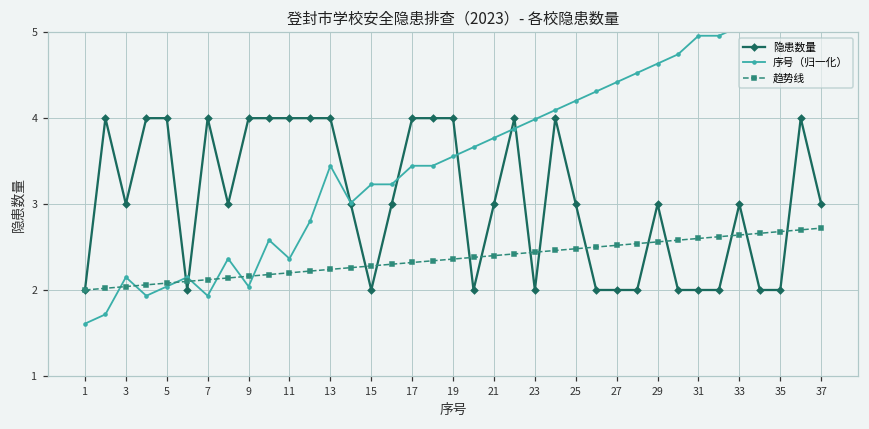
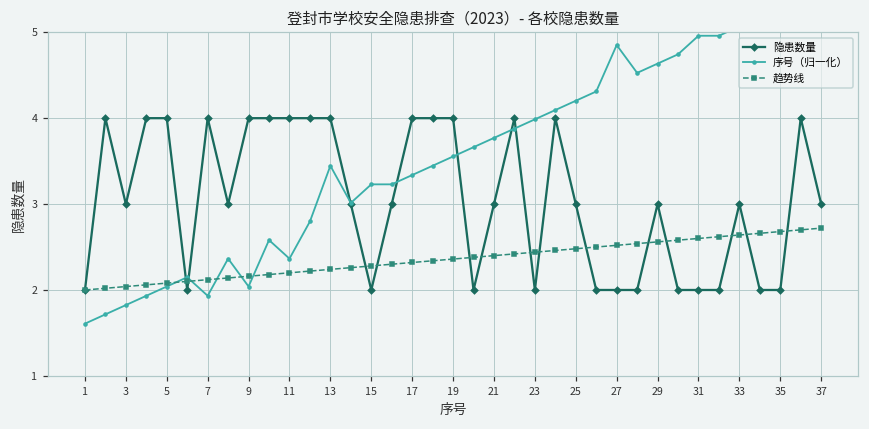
序号（归一化）, 3: 2.1 -> 1.8
序号（归一化）, 17: 3.4 -> 3.3
序号（归一化）, 27: 4.4 -> 4.9
